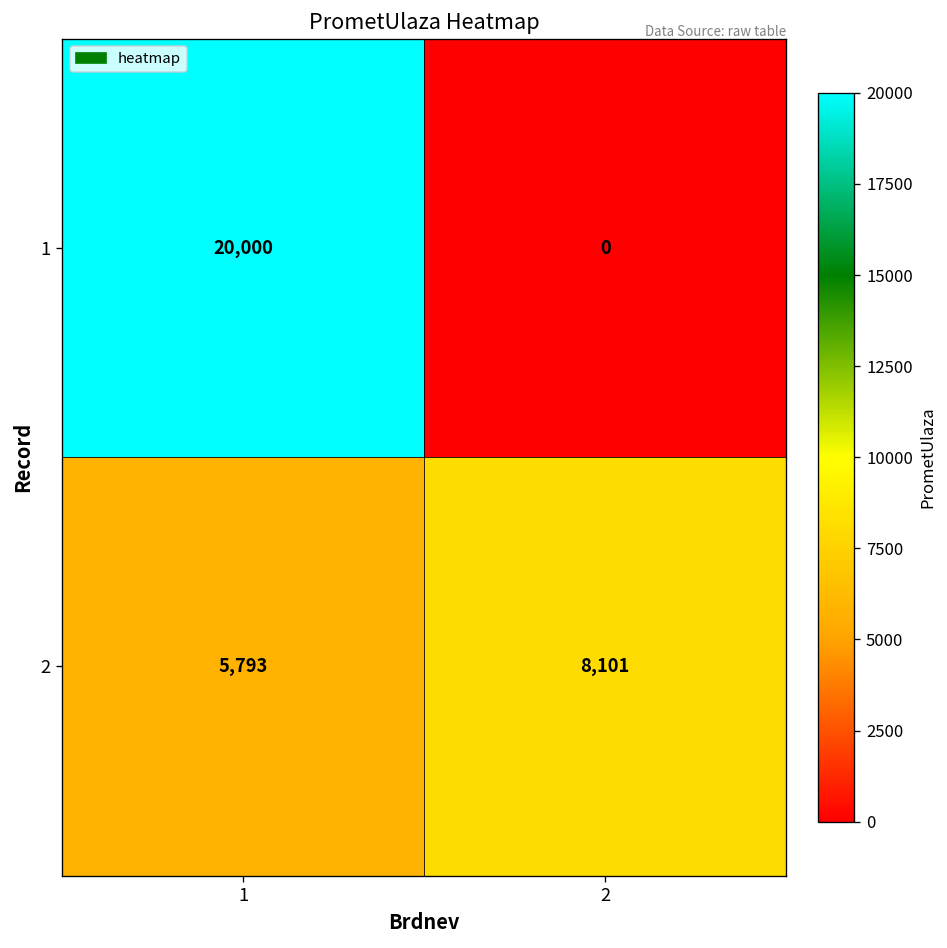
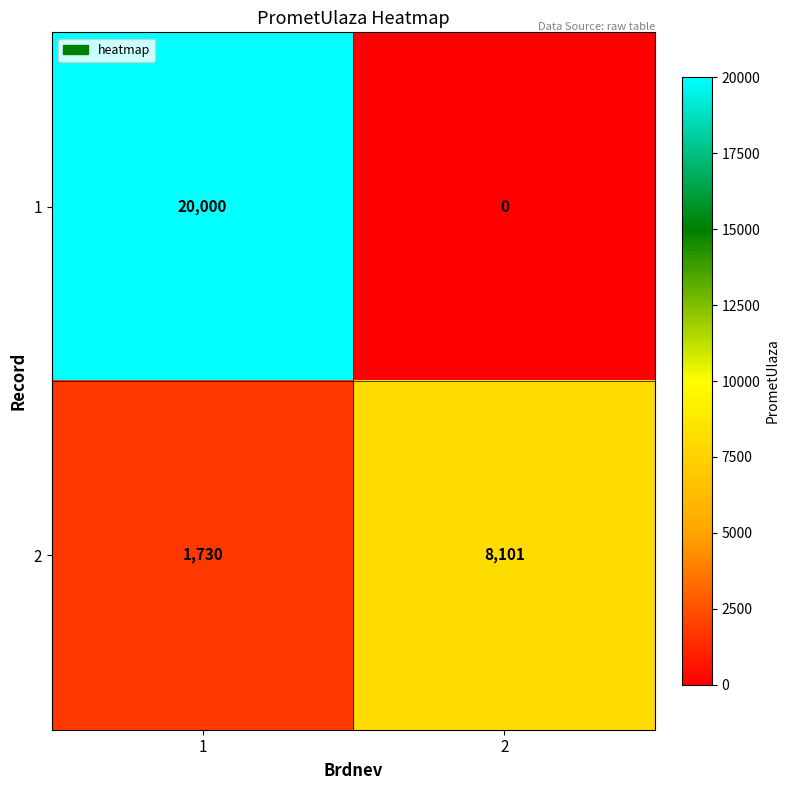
2, 1: 5,793 -> 1,730
